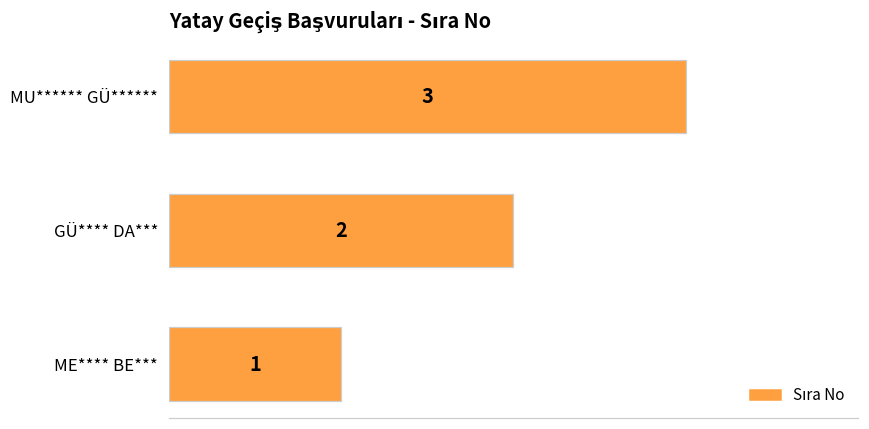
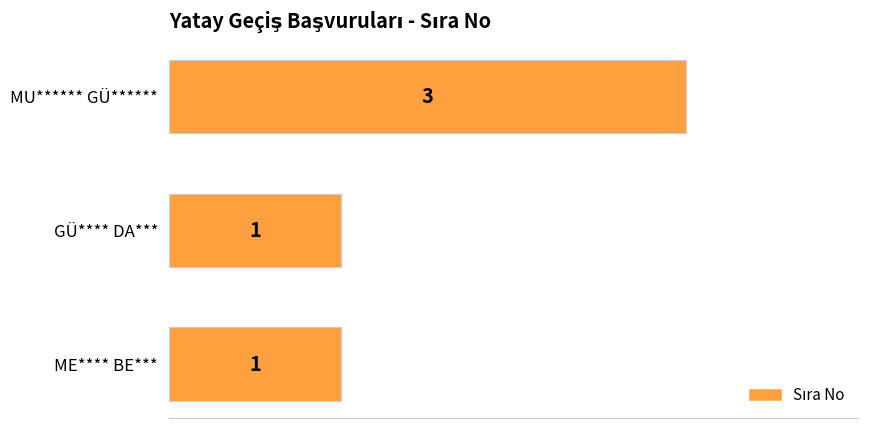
GÜ**** DA***: 2 -> 1
